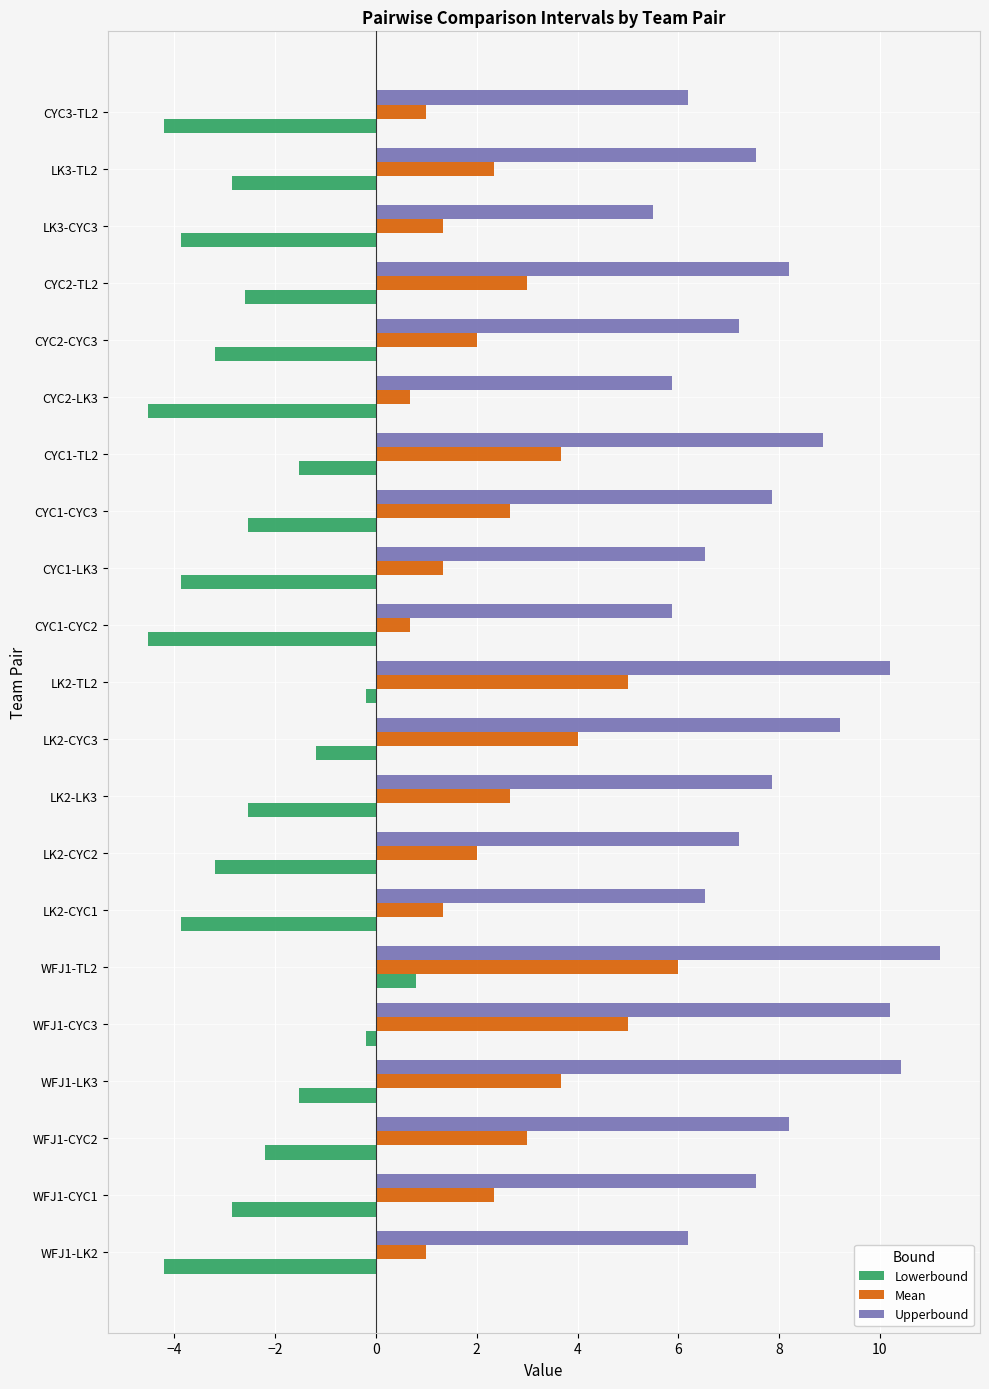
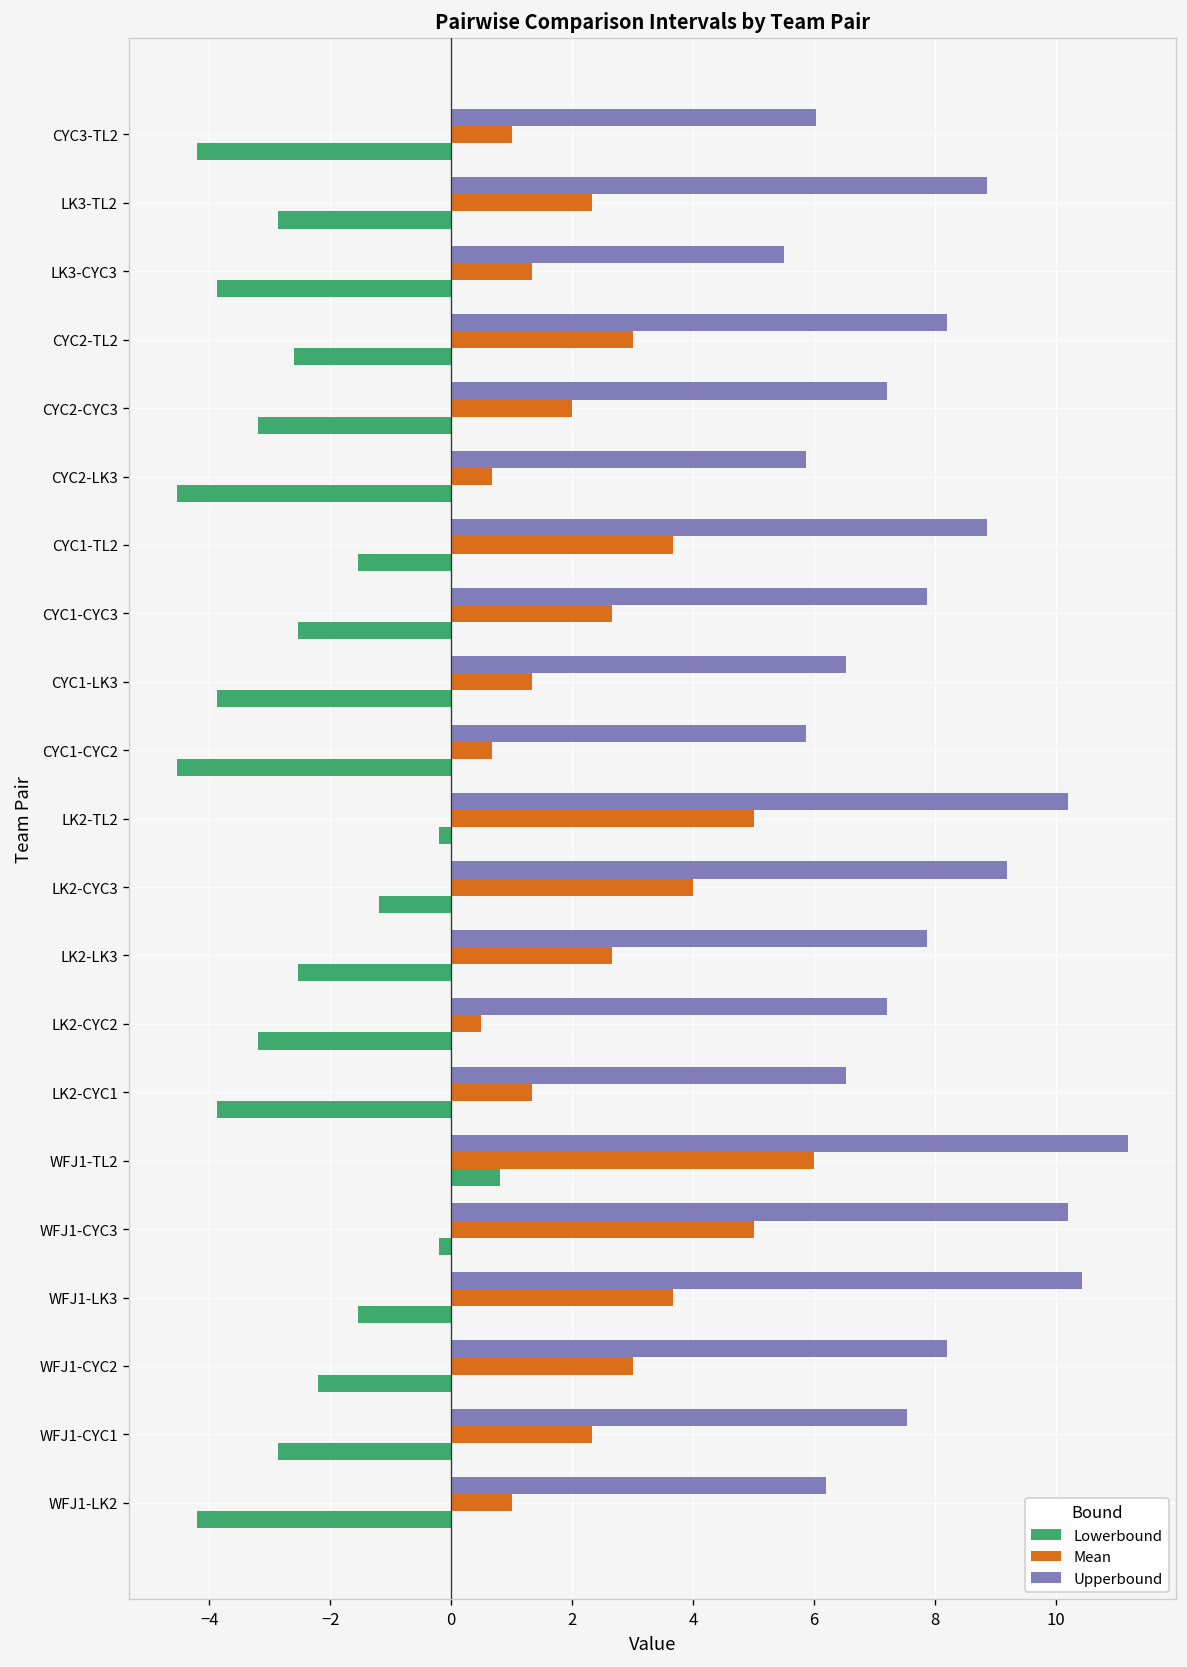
Upperbound, CYC3-TL2: 6.2 -> 6.0
Upperbound, LK3-TL2: 7.5 -> 8.9
Mean, LK2-CYC2: 2.0 -> 0.5
